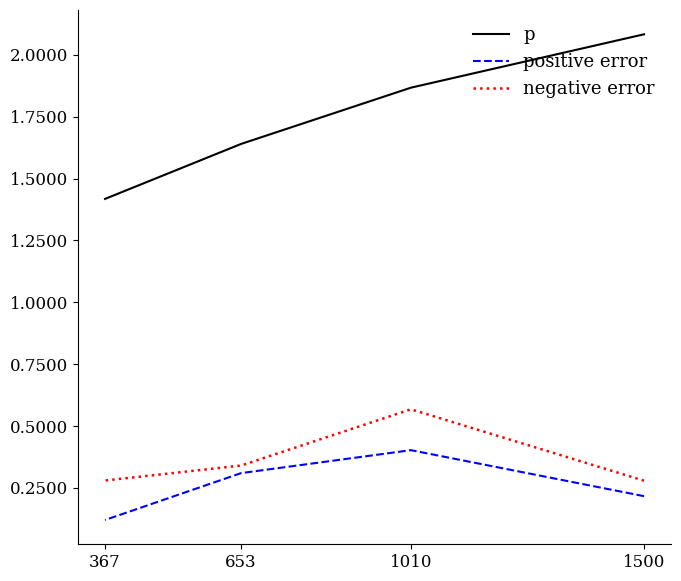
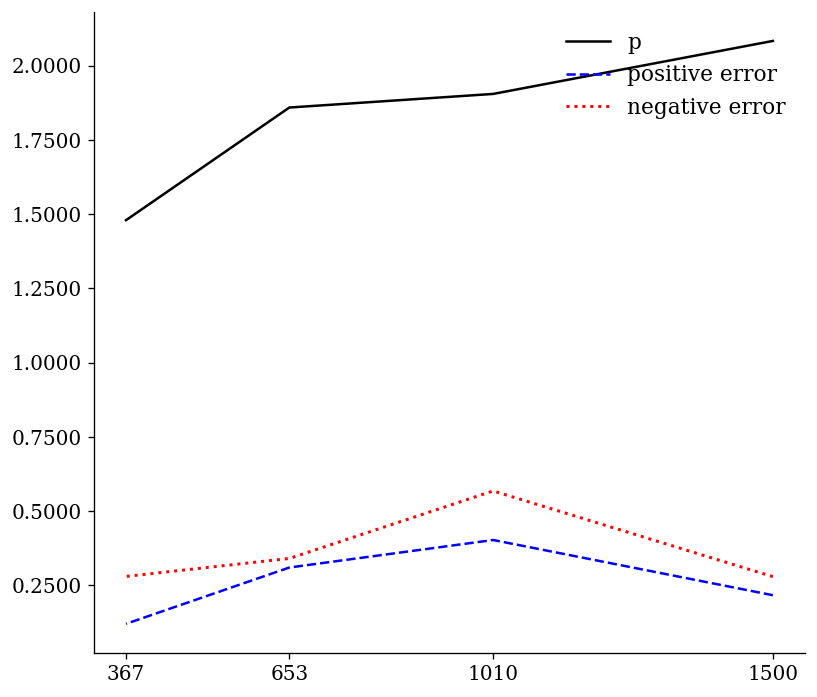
p, 367: 1.42 -> 1.48
p, 653: 1.64 -> 1.86
p, 1010: 1.87 -> 1.91
